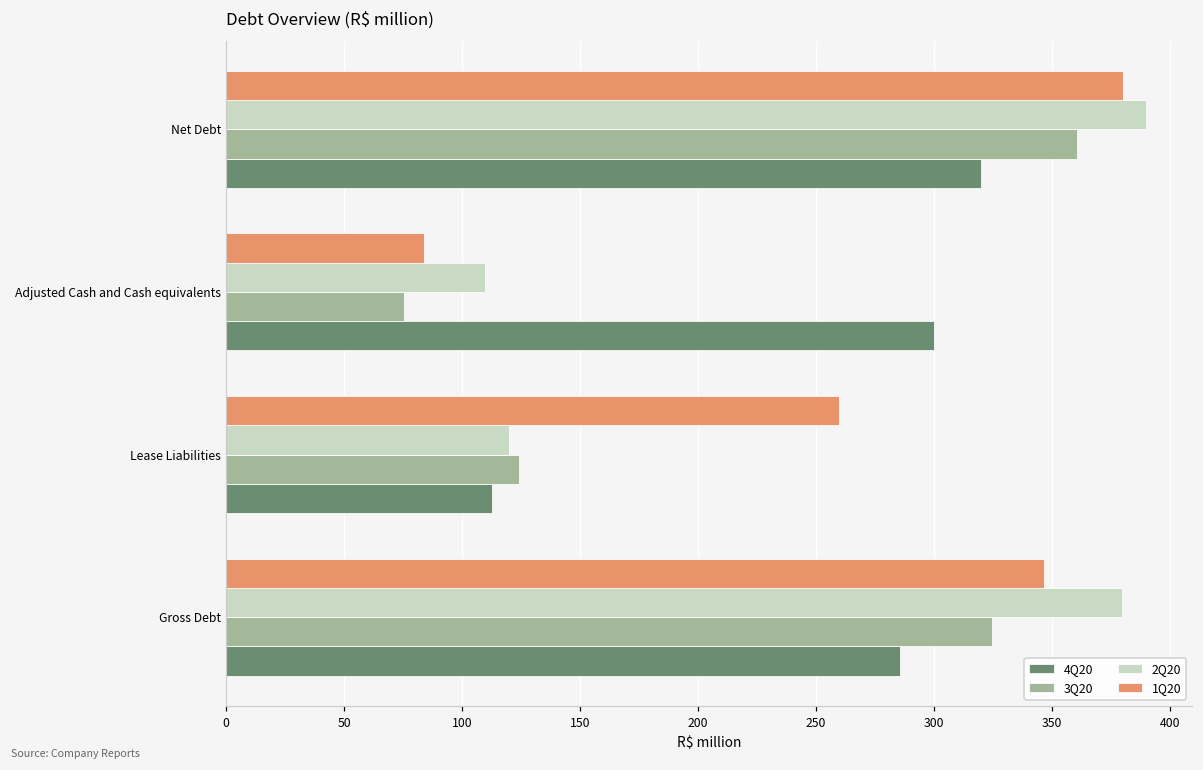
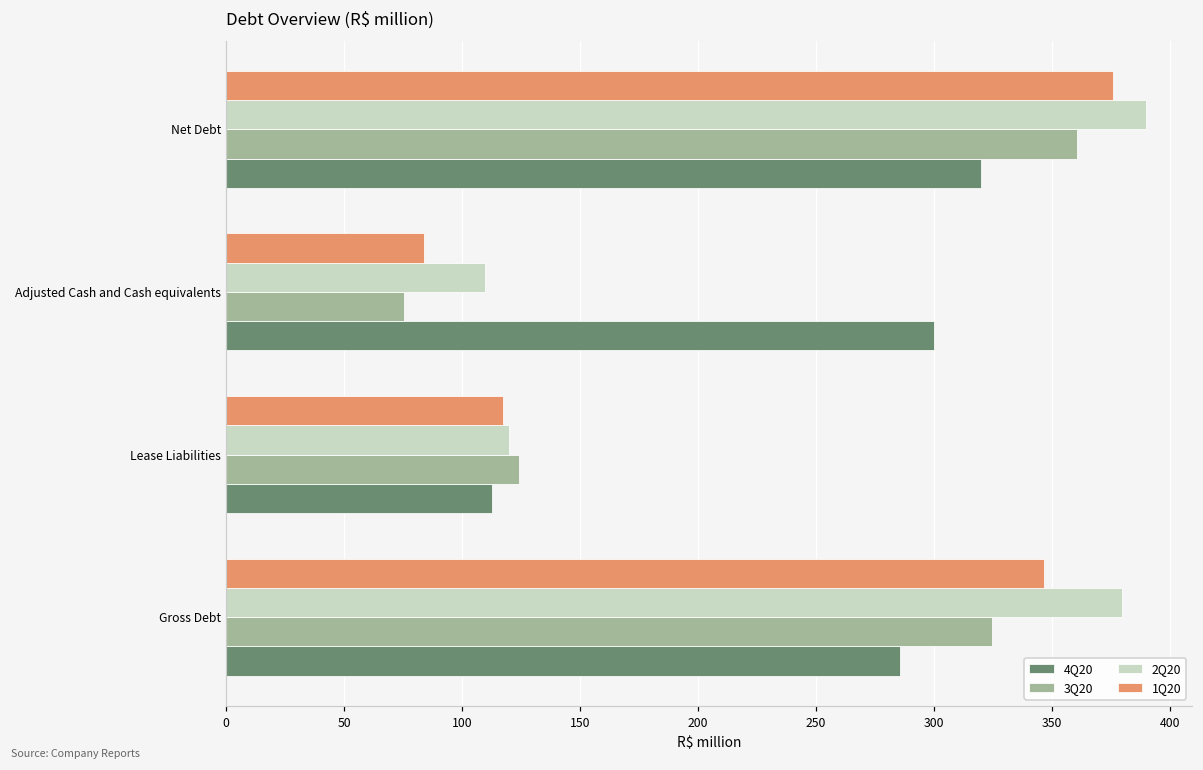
1Q20, Net Debt: 380 -> 376
1Q20, Lease Liabilities: 260 -> 117
